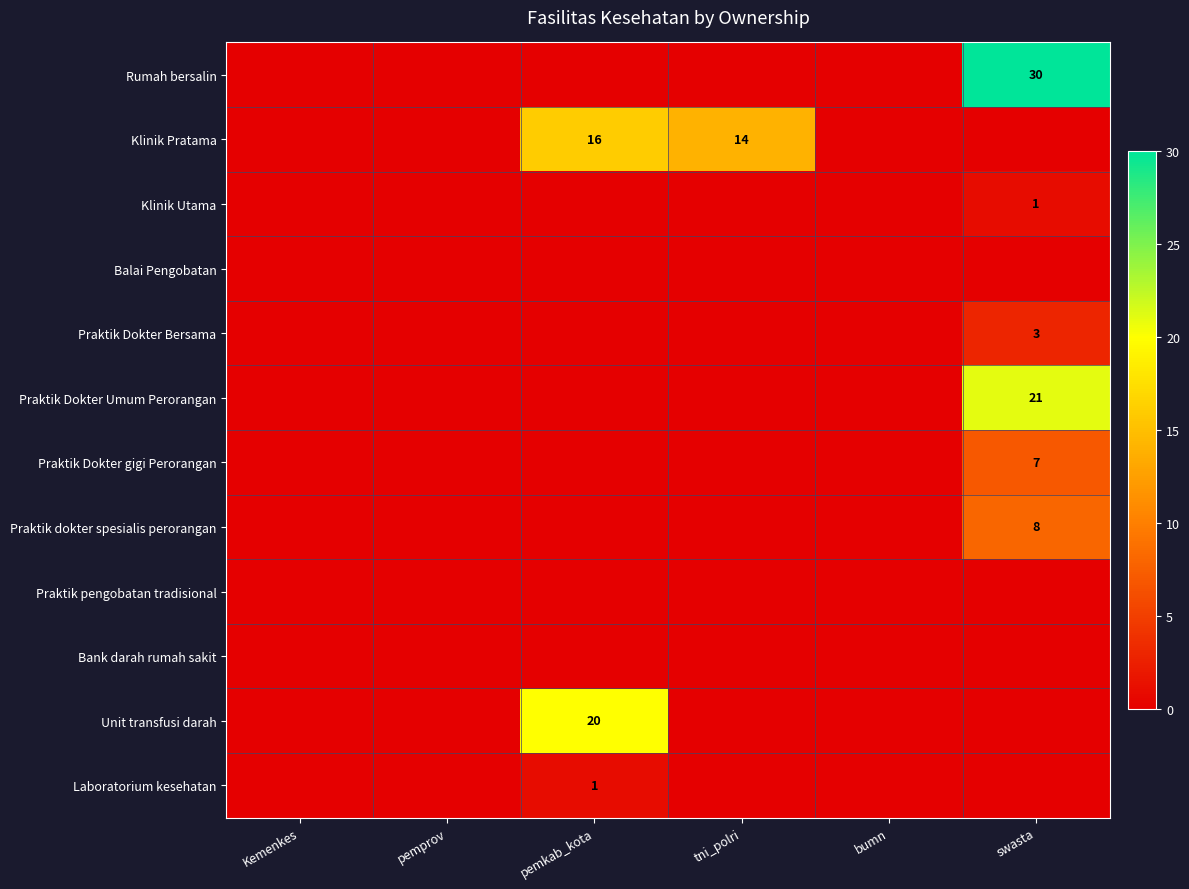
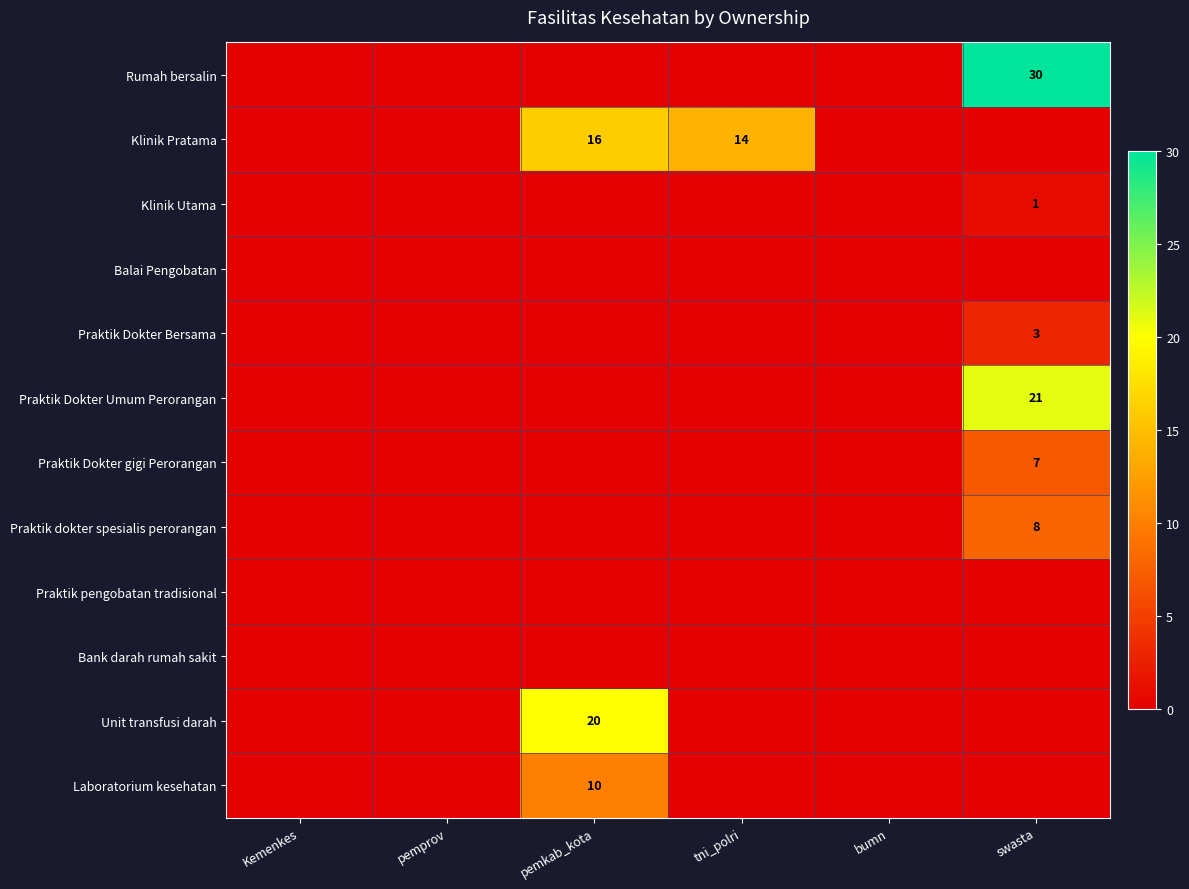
Laboratorium kesehatan, pemkab_kota: 1 -> 10
